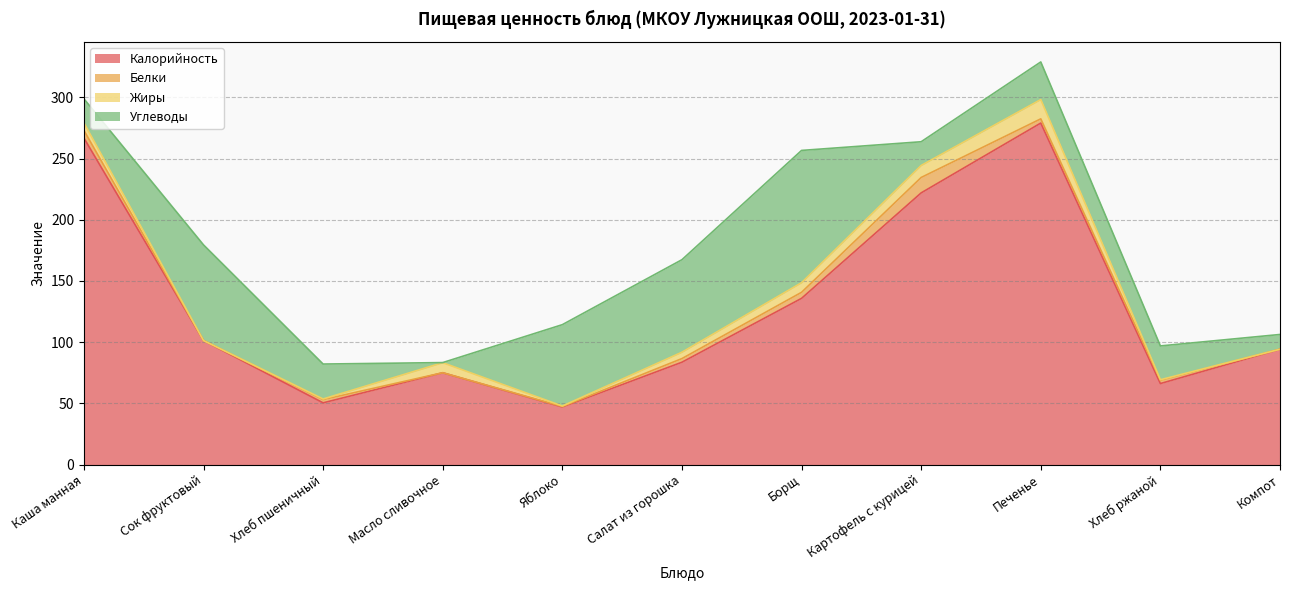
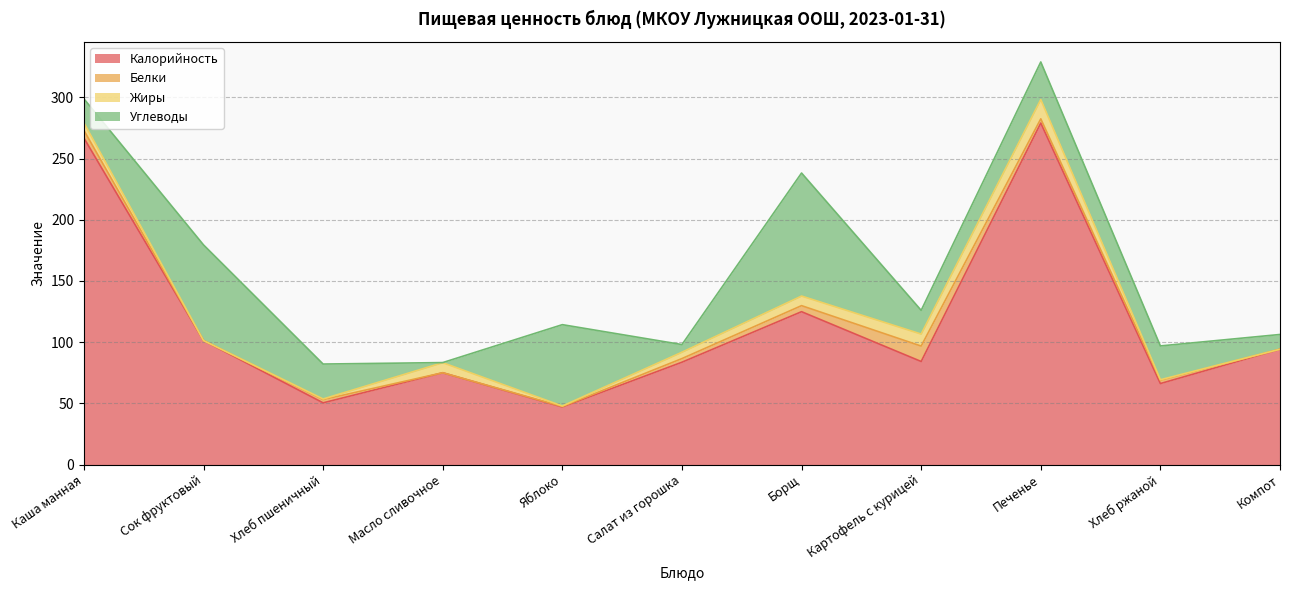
Углеводы, Салат из горошка: 76 -> 6
Калорийность, Борщ: 136 -> 125
Углеводы, Борщ: 108 -> 101
Калорийность, Картофель с курицей: 222 -> 84
